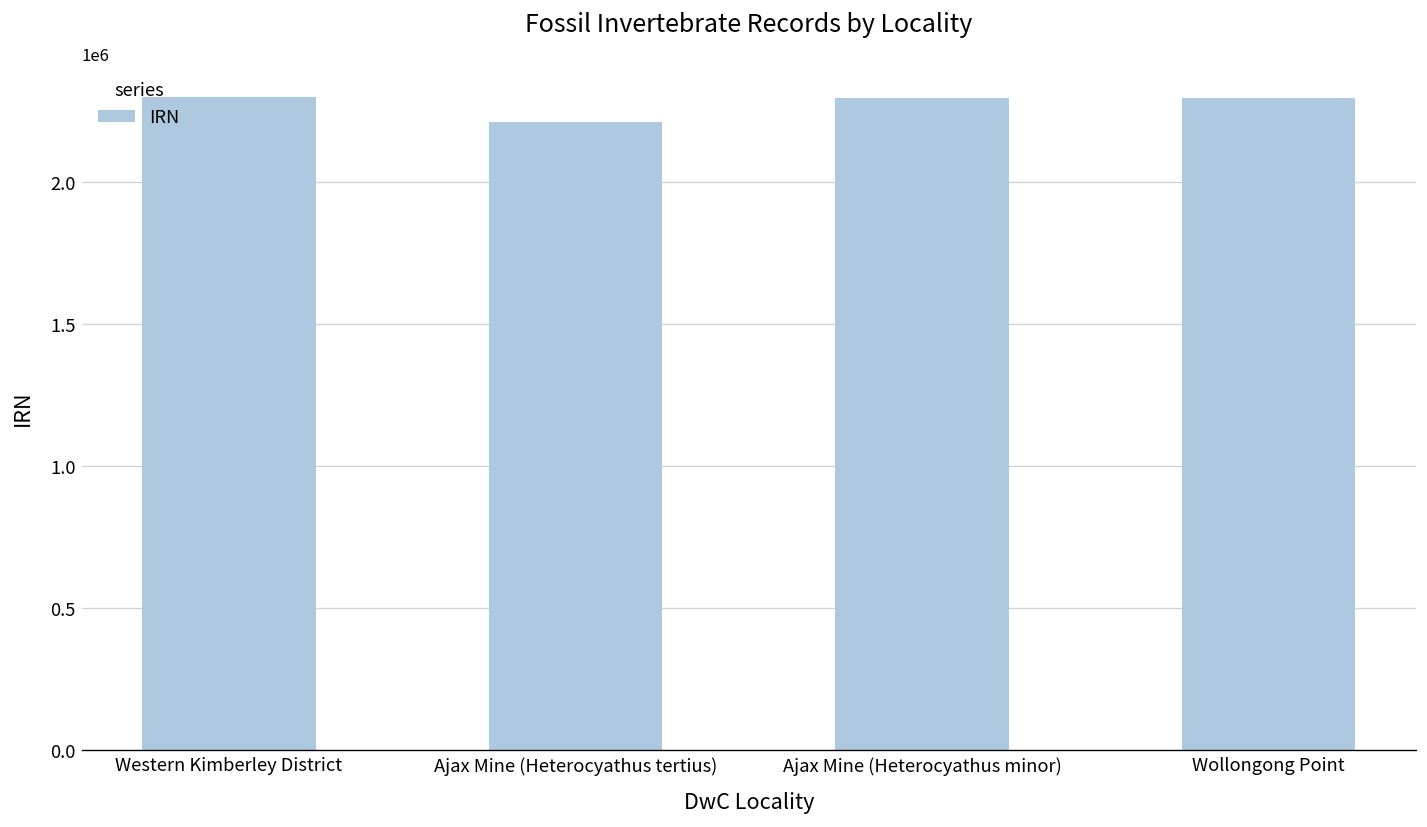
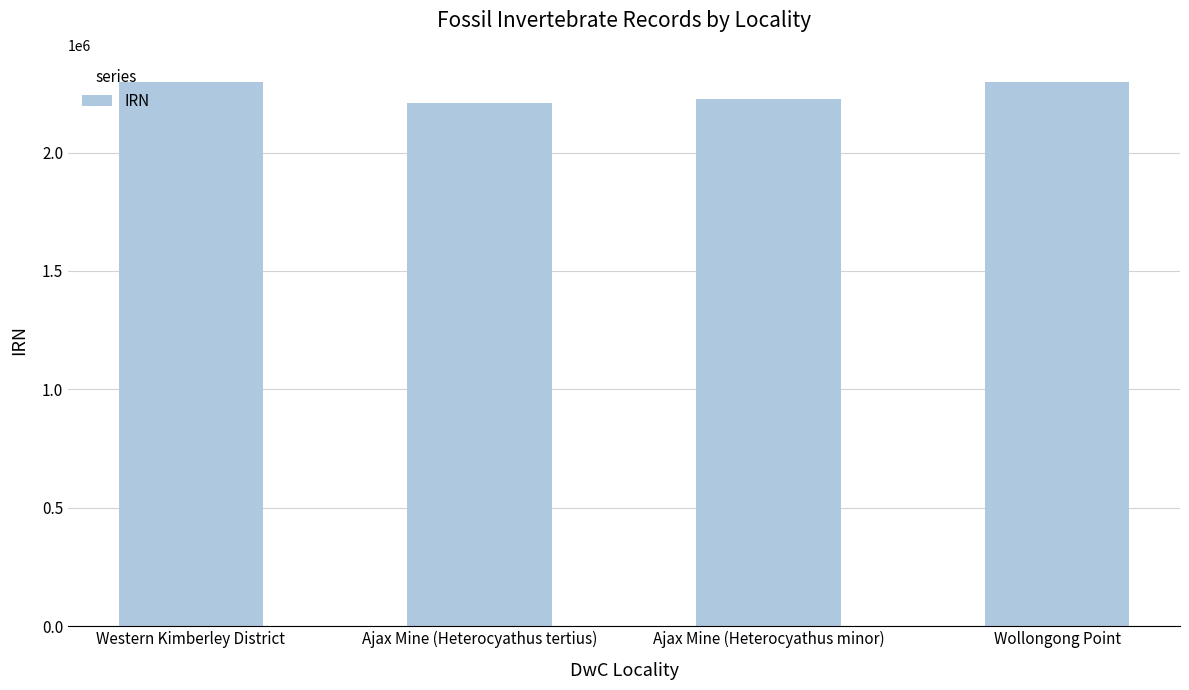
Ajax Mine (Heterocyathus minor): 2290000 -> 2220000
